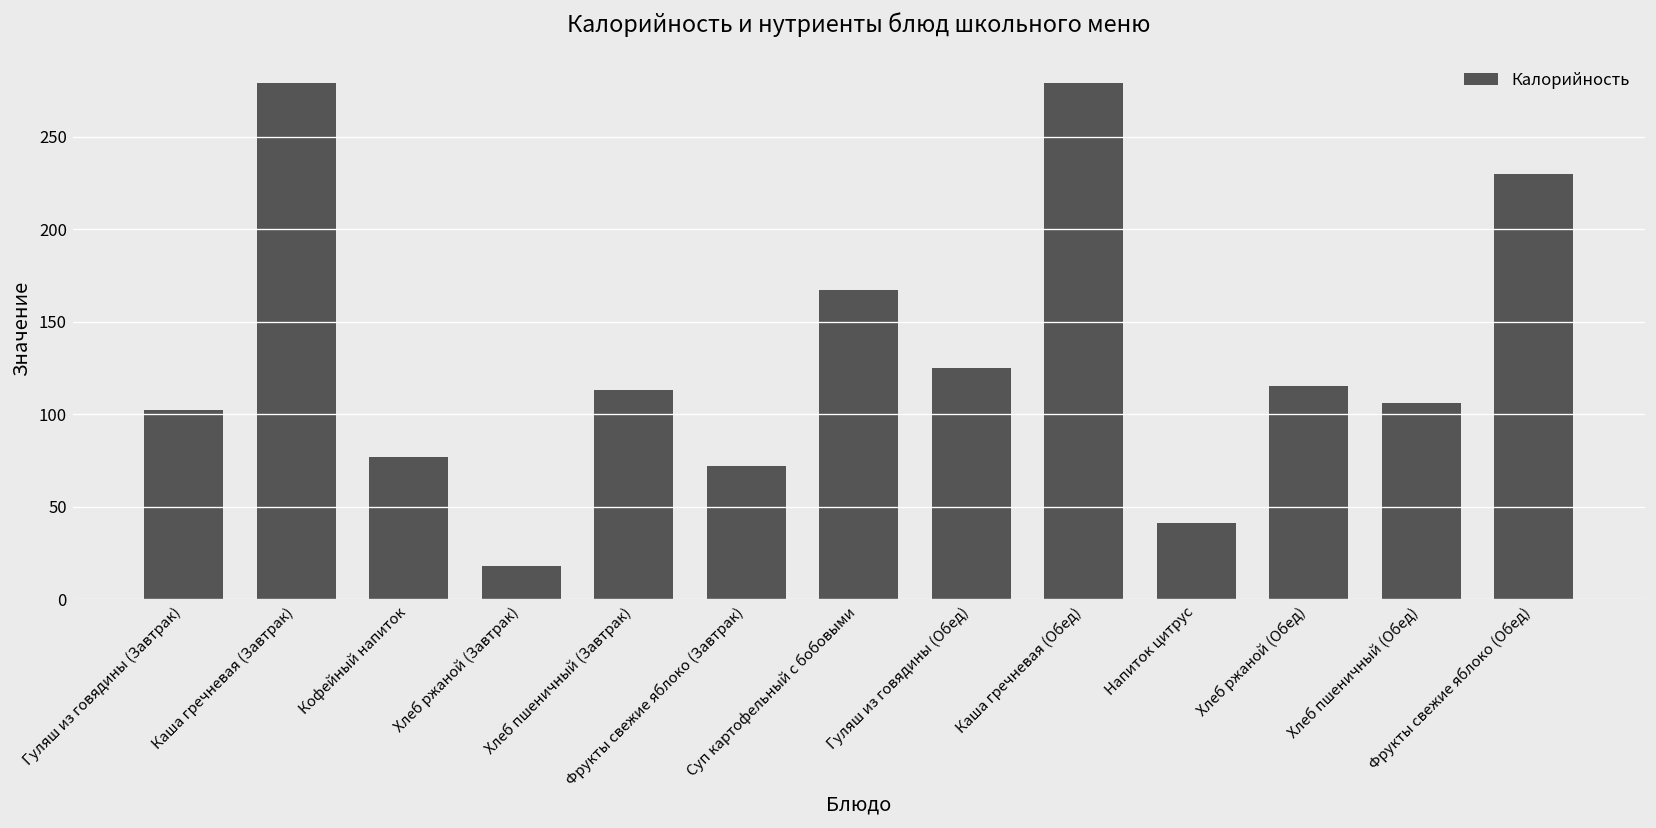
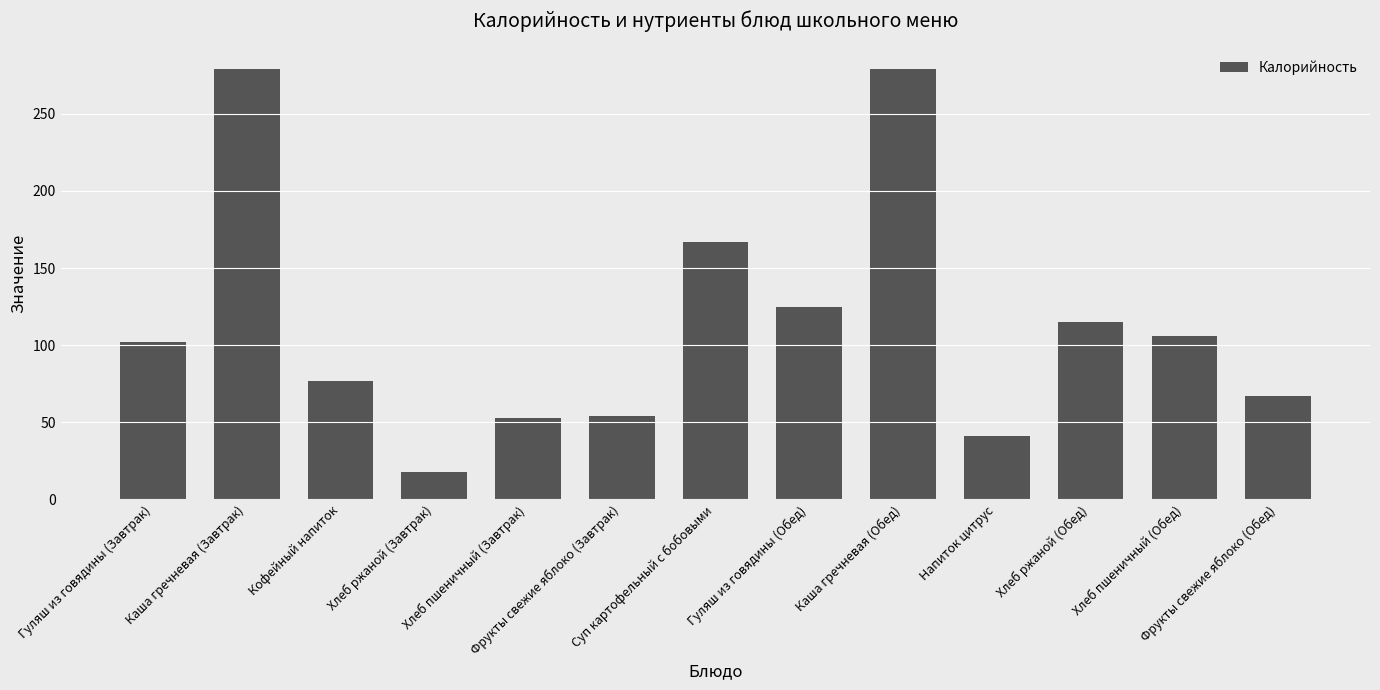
Хлеб пшеничный (Завтрак): 113 -> 53
Фрукты свежие яблоко (Завтрак): 72 -> 54
Фрукты свежие яблоко (Обед): 230 -> 67
